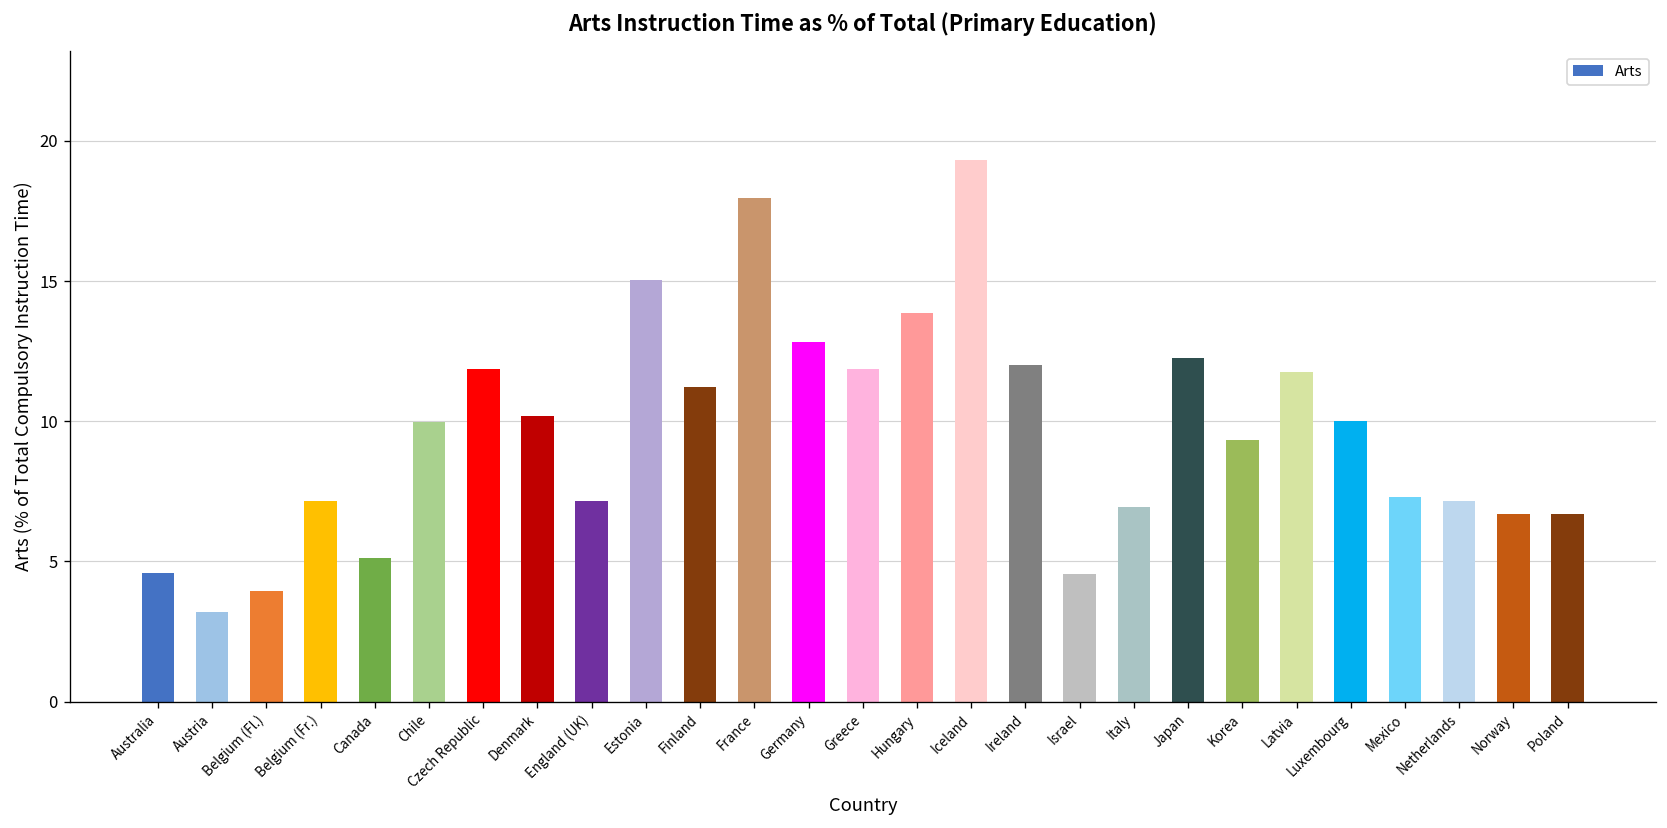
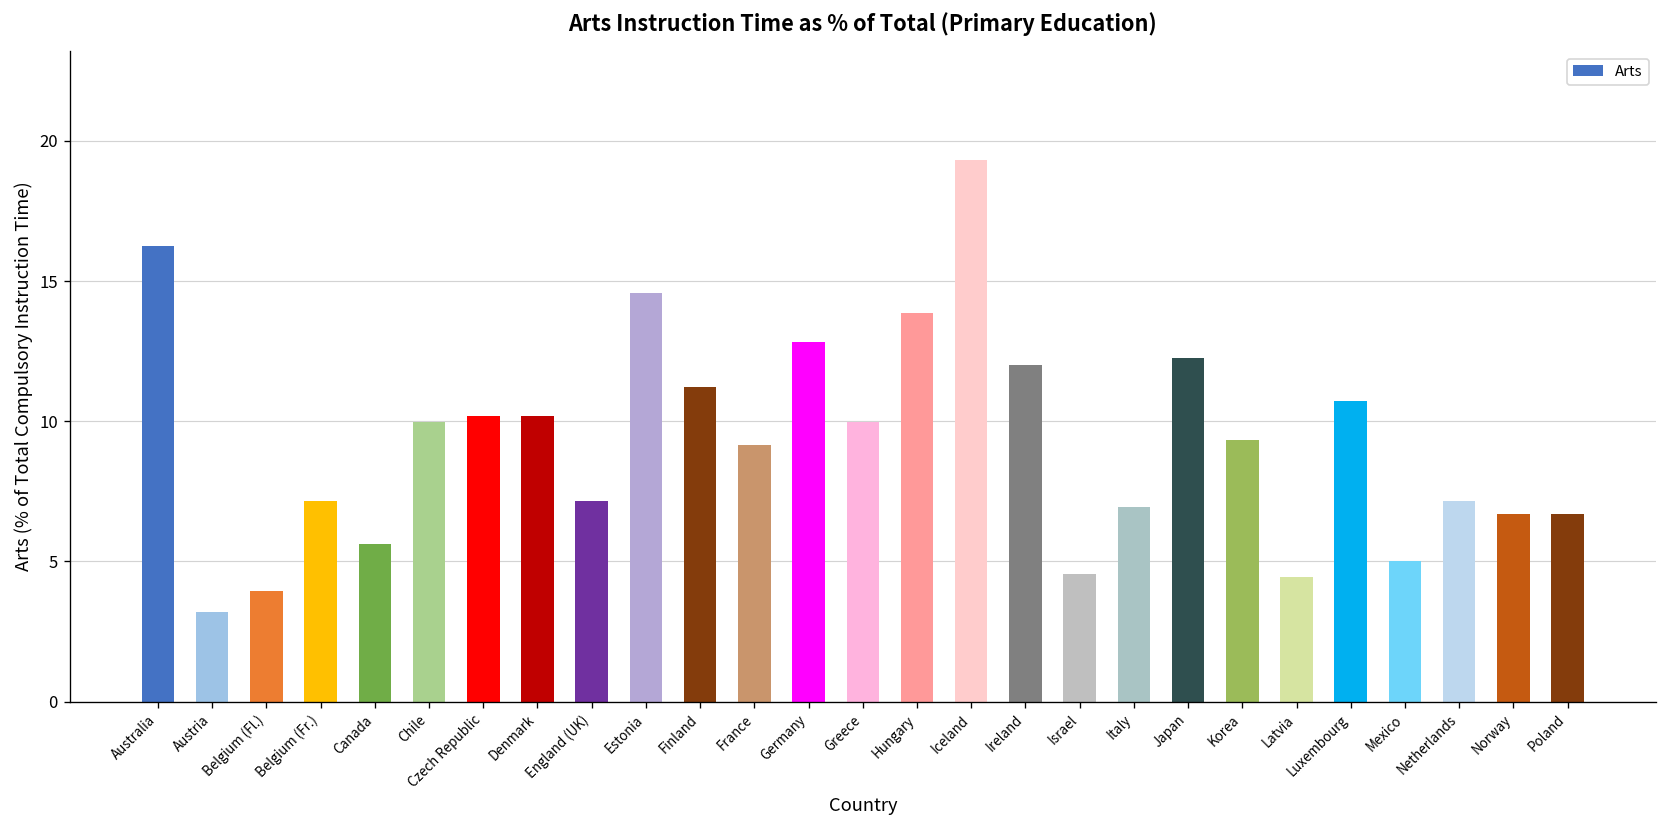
Australia: 4.6 -> 16.2
Canada: 5.1 -> 5.6
Czech Republic: 11.9 -> 10.2
Estonia: 15.1 -> 14.6
France: 18.0 -> 9.2
Greece: 11.9 -> 10.0
Latvia: 11.8 -> 4.5
Luxembourg: 10.0 -> 10.7
Mexico: 7.3 -> 5.0
